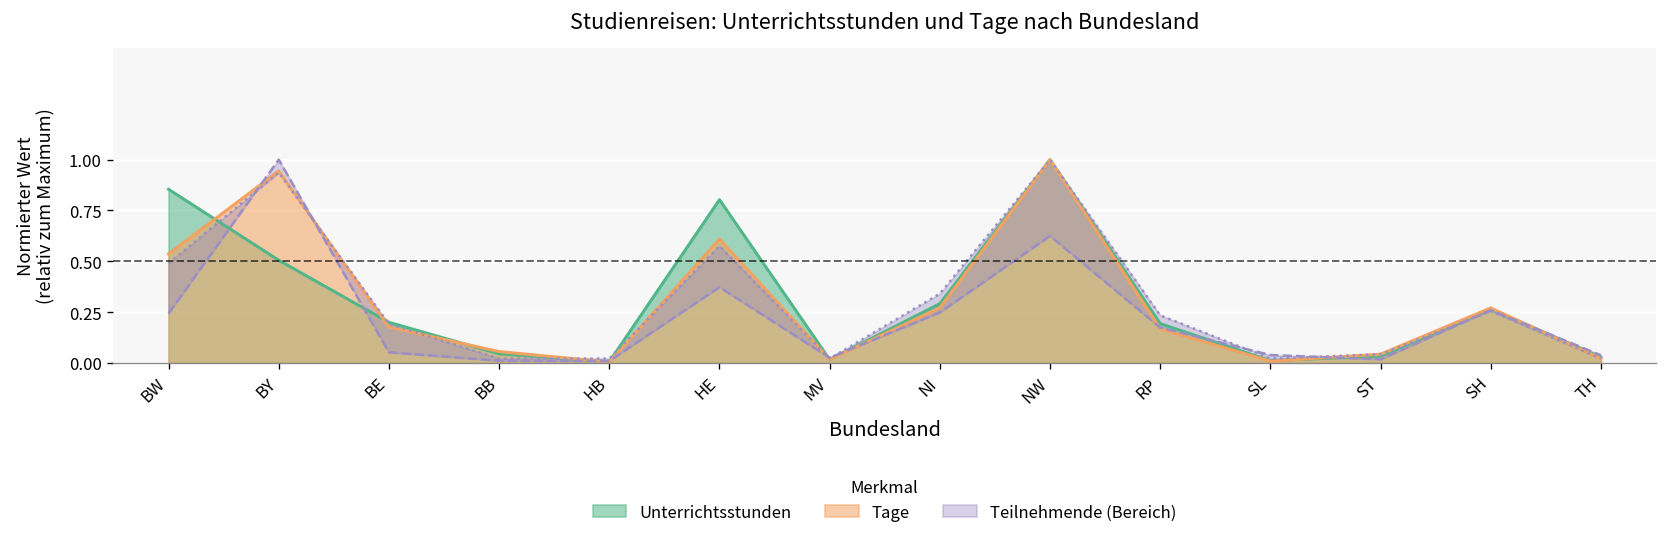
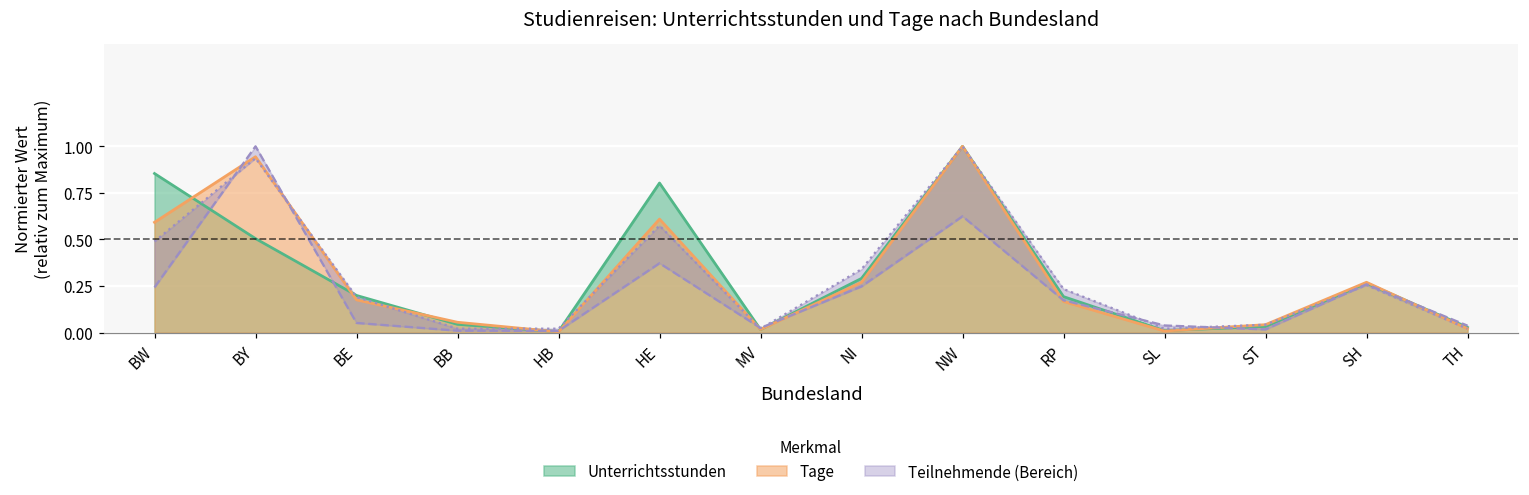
Tage, BW: 0.54 -> 0.59
